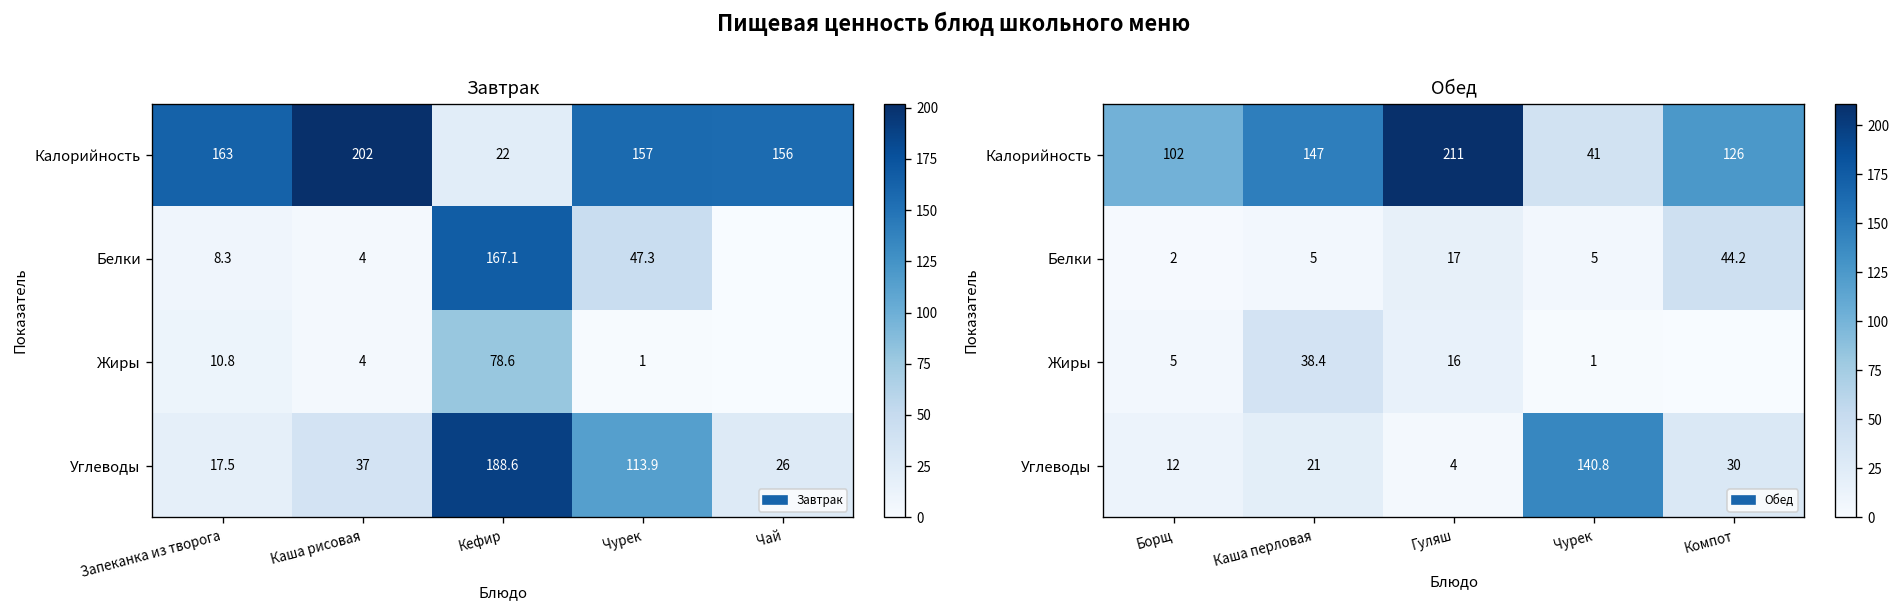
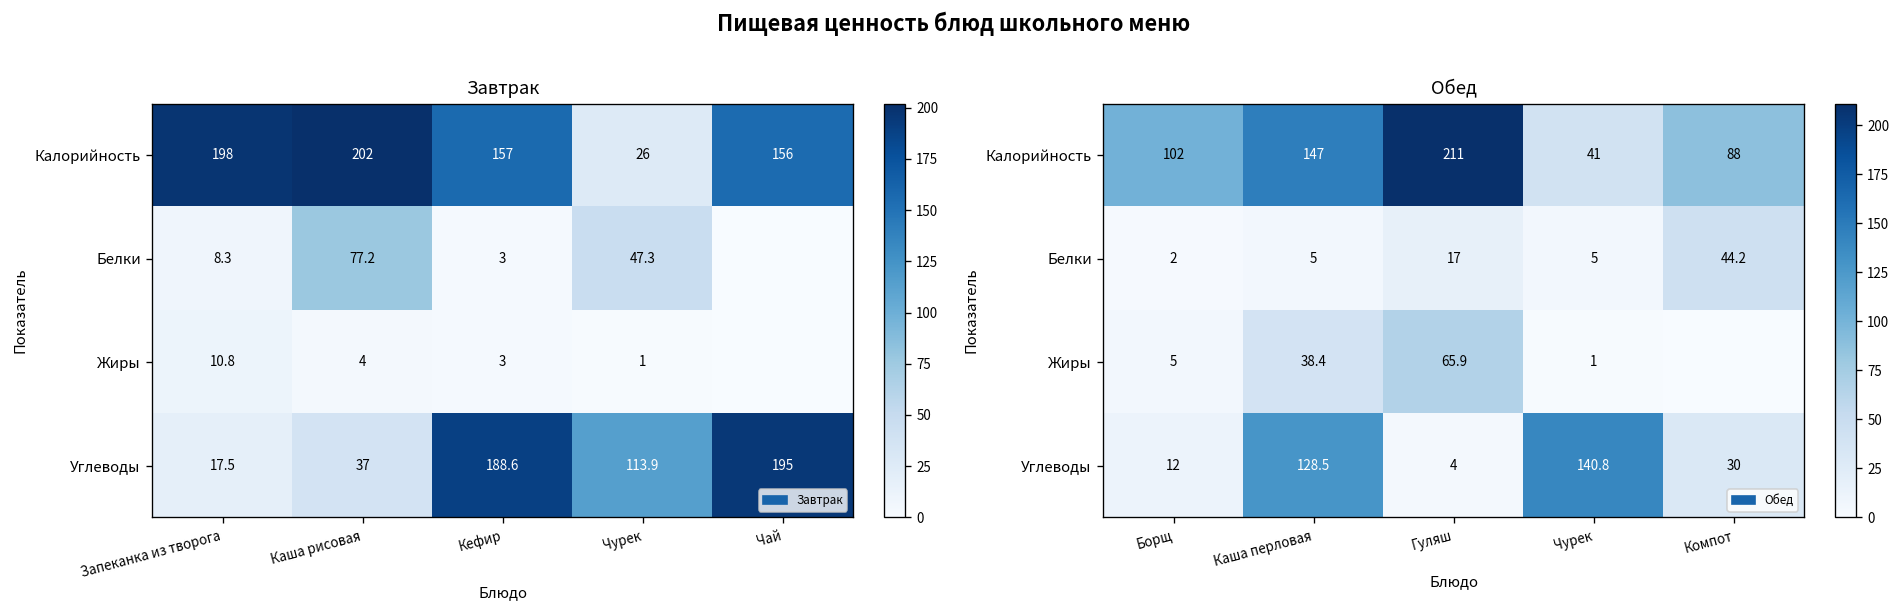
Завтрак, Калорийность, Запеканка из творога: 163 -> 198
Завтрак, Калорийность, Кефир: 22 -> 157
Завтрак, Калорийность, Чурек: 157 -> 26
Завтрак, Белки, Каша рисовая: 4 -> 77.2
Завтрак, Белки, Кефир: 167.1 -> 3
Завтрак, Жиры, Кефир: 78.6 -> 3
Завтрак, Углеводы, Чай: 26 -> 195
Обед, Калорийность, Компот: 126 -> 88
Обед, Жиры, Гуляш: 16 -> 65.9
Обед, Углеводы, Каша перловая: 21 -> 128.5
